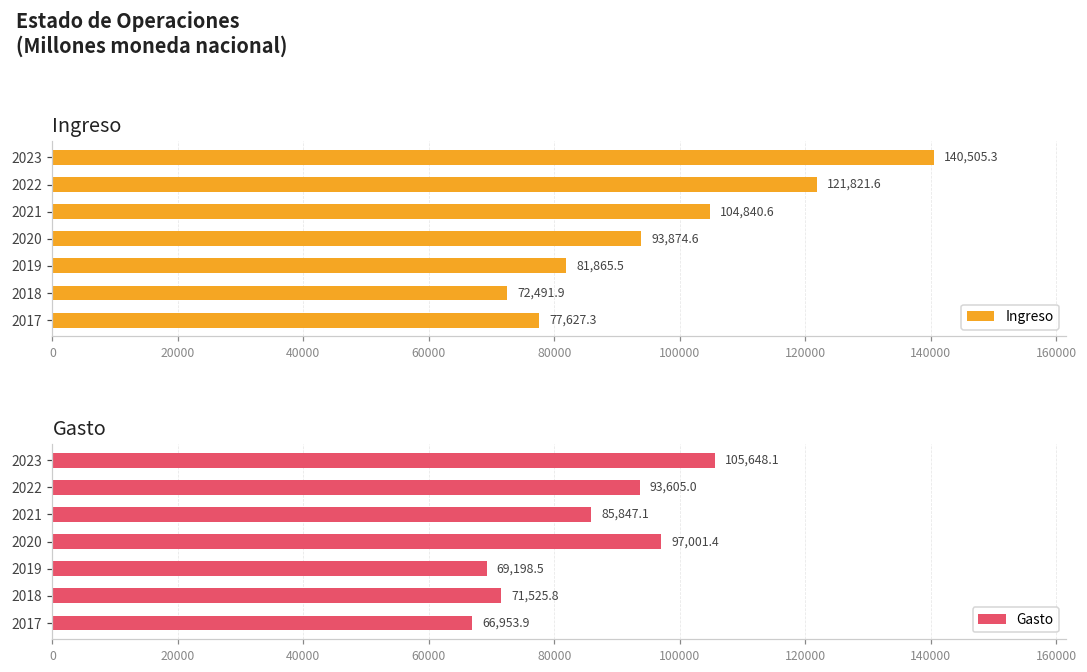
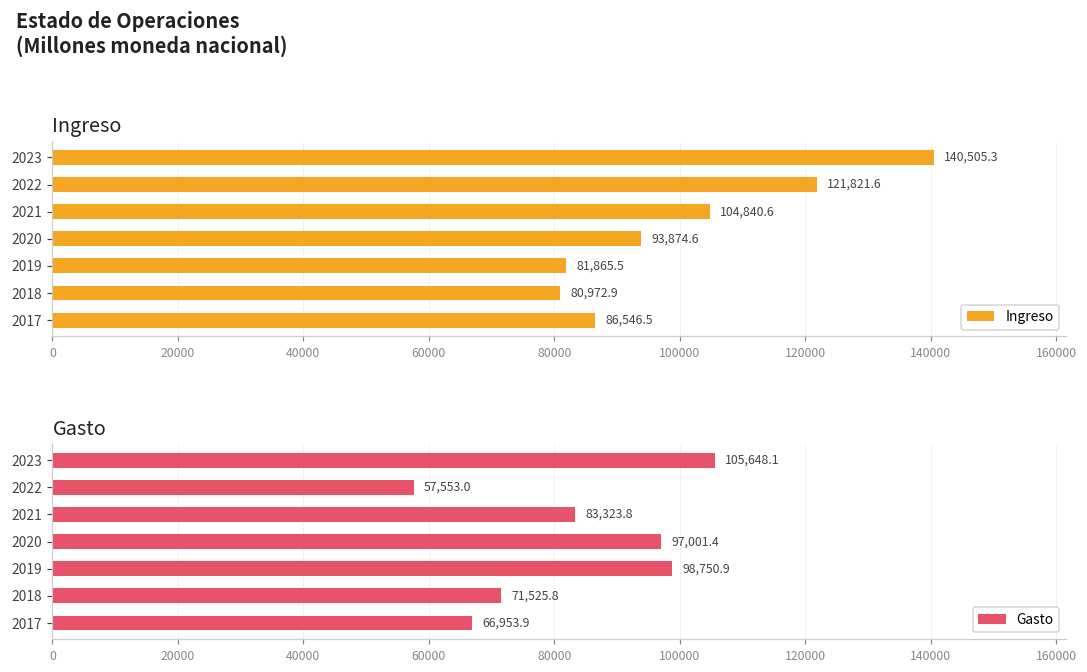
Ingreso, 2018: 72,491.9 -> 80,972.9
Ingreso, 2017: 77,627.3 -> 86,546.5
Gasto, 2022: 93,605.0 -> 57,553.0
Gasto, 2021: 85,847.1 -> 83,323.8
Gasto, 2019: 69,198.5 -> 98,750.9
